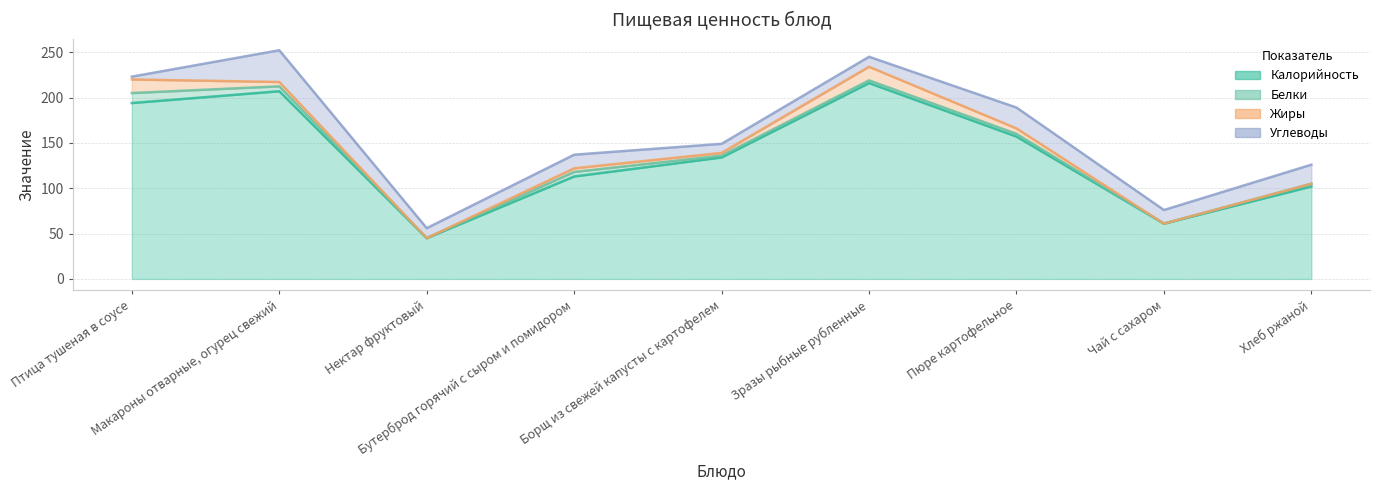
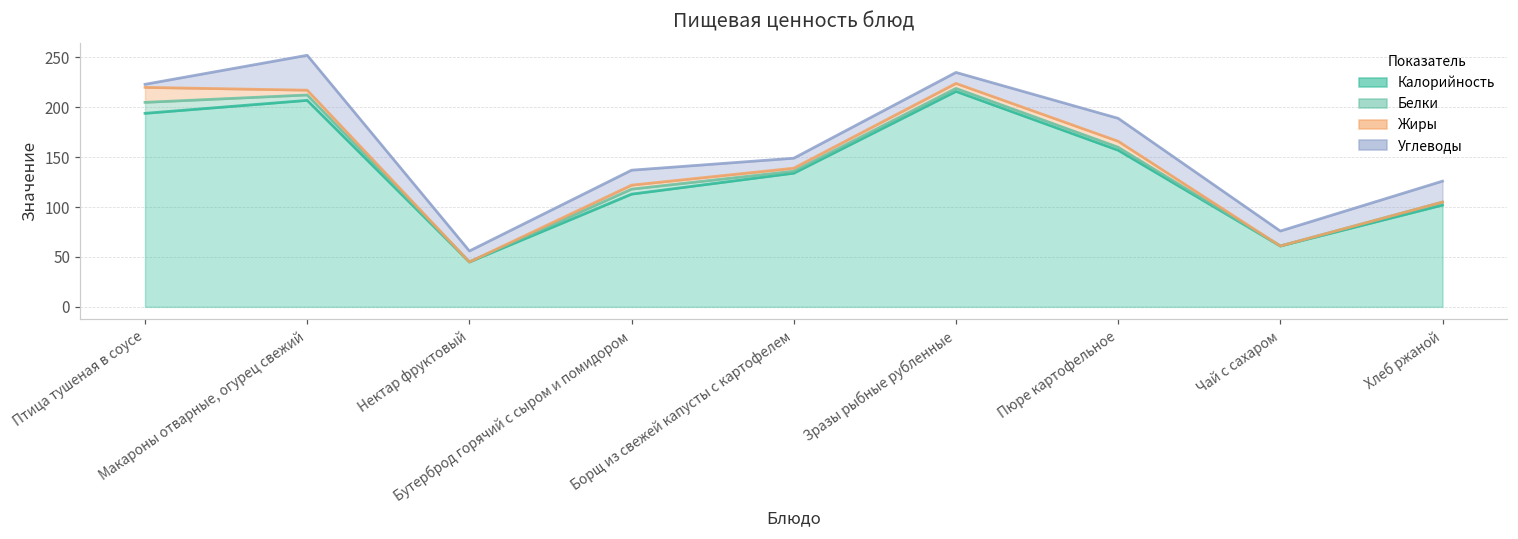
Жиры, Зразы рыбные рубленные: 20 -> 10
